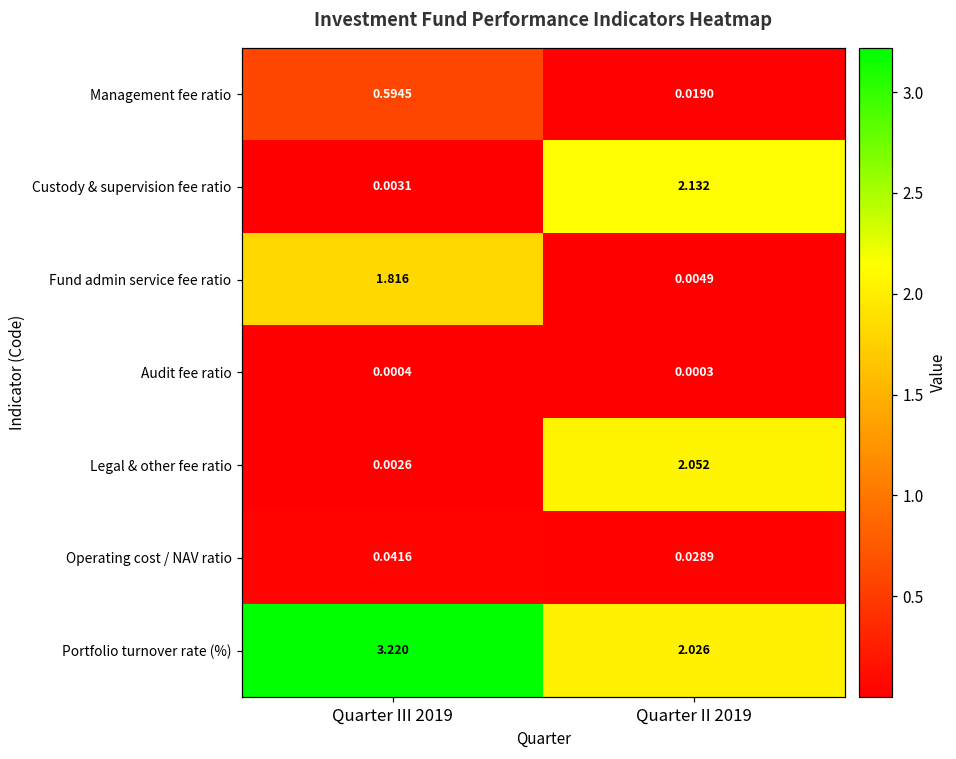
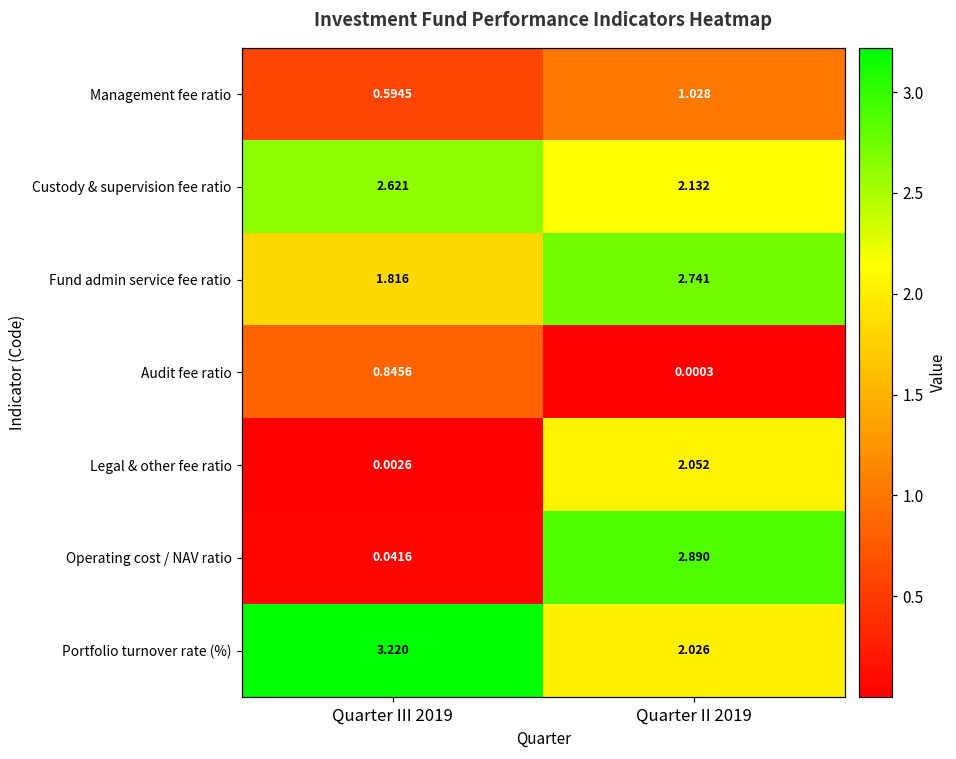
Management fee ratio, Quarter II 2019: 0.0190 -> 1.028
Custody & supervision fee ratio, Quarter III 2019: 0.0031 -> 2.621
Fund admin service fee ratio, Quarter II 2019: 0.0049 -> 2.741
Audit fee ratio, Quarter III 2019: 0.0004 -> 0.8456
Operating cost / NAV ratio, Quarter II 2019: 0.0289 -> 2.890
